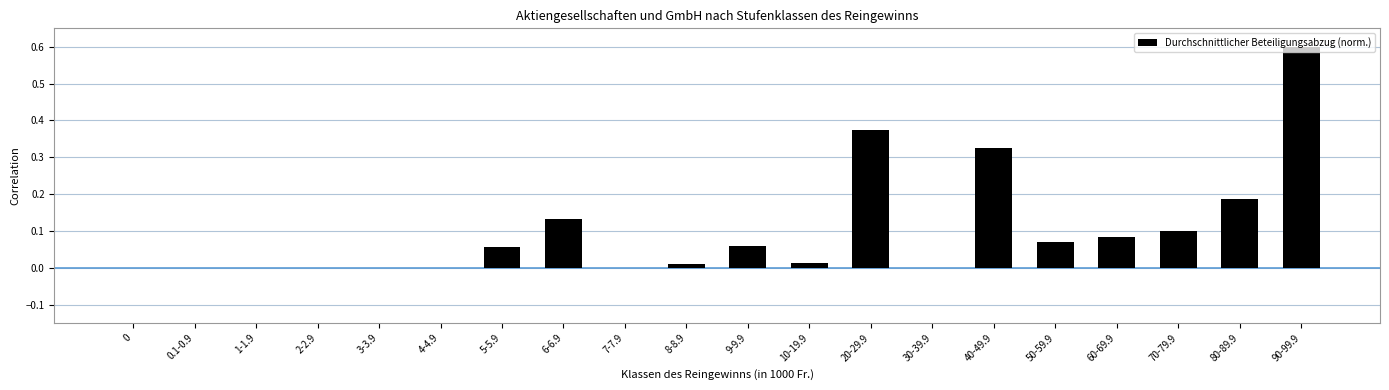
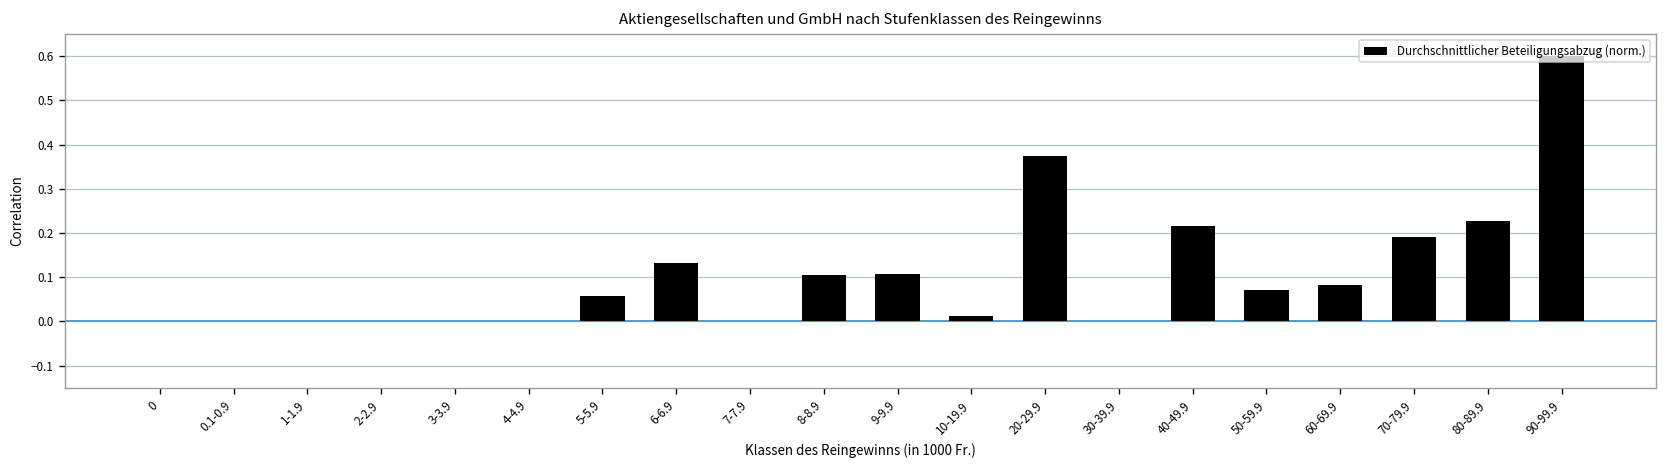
8-8.9: 0.01 -> 0.11
9-9.9: 0.06 -> 0.11
40-49.9: 0.33 -> 0.22
70-79.9: 0.10 -> 0.19
80-89.9: 0.19 -> 0.23
